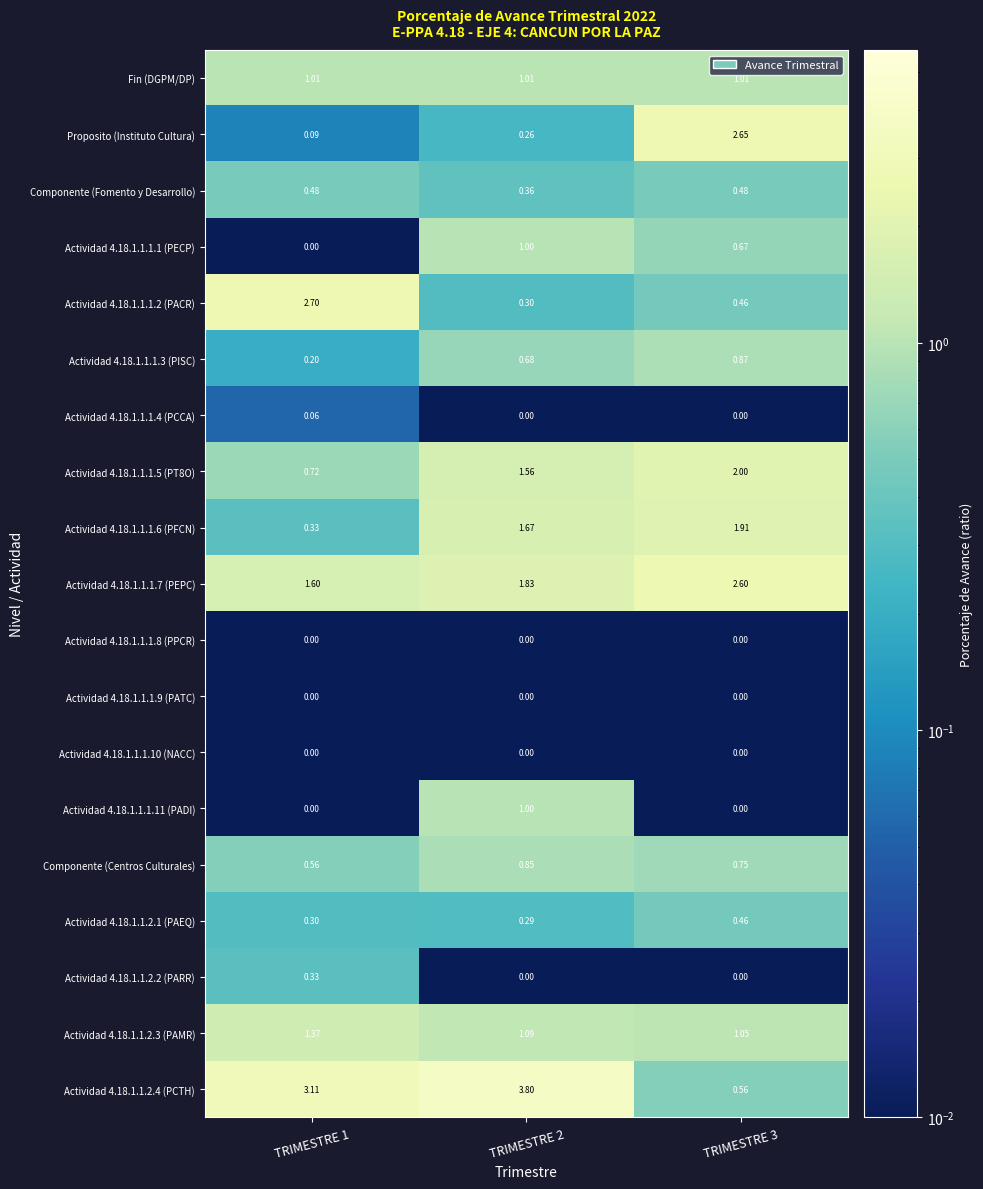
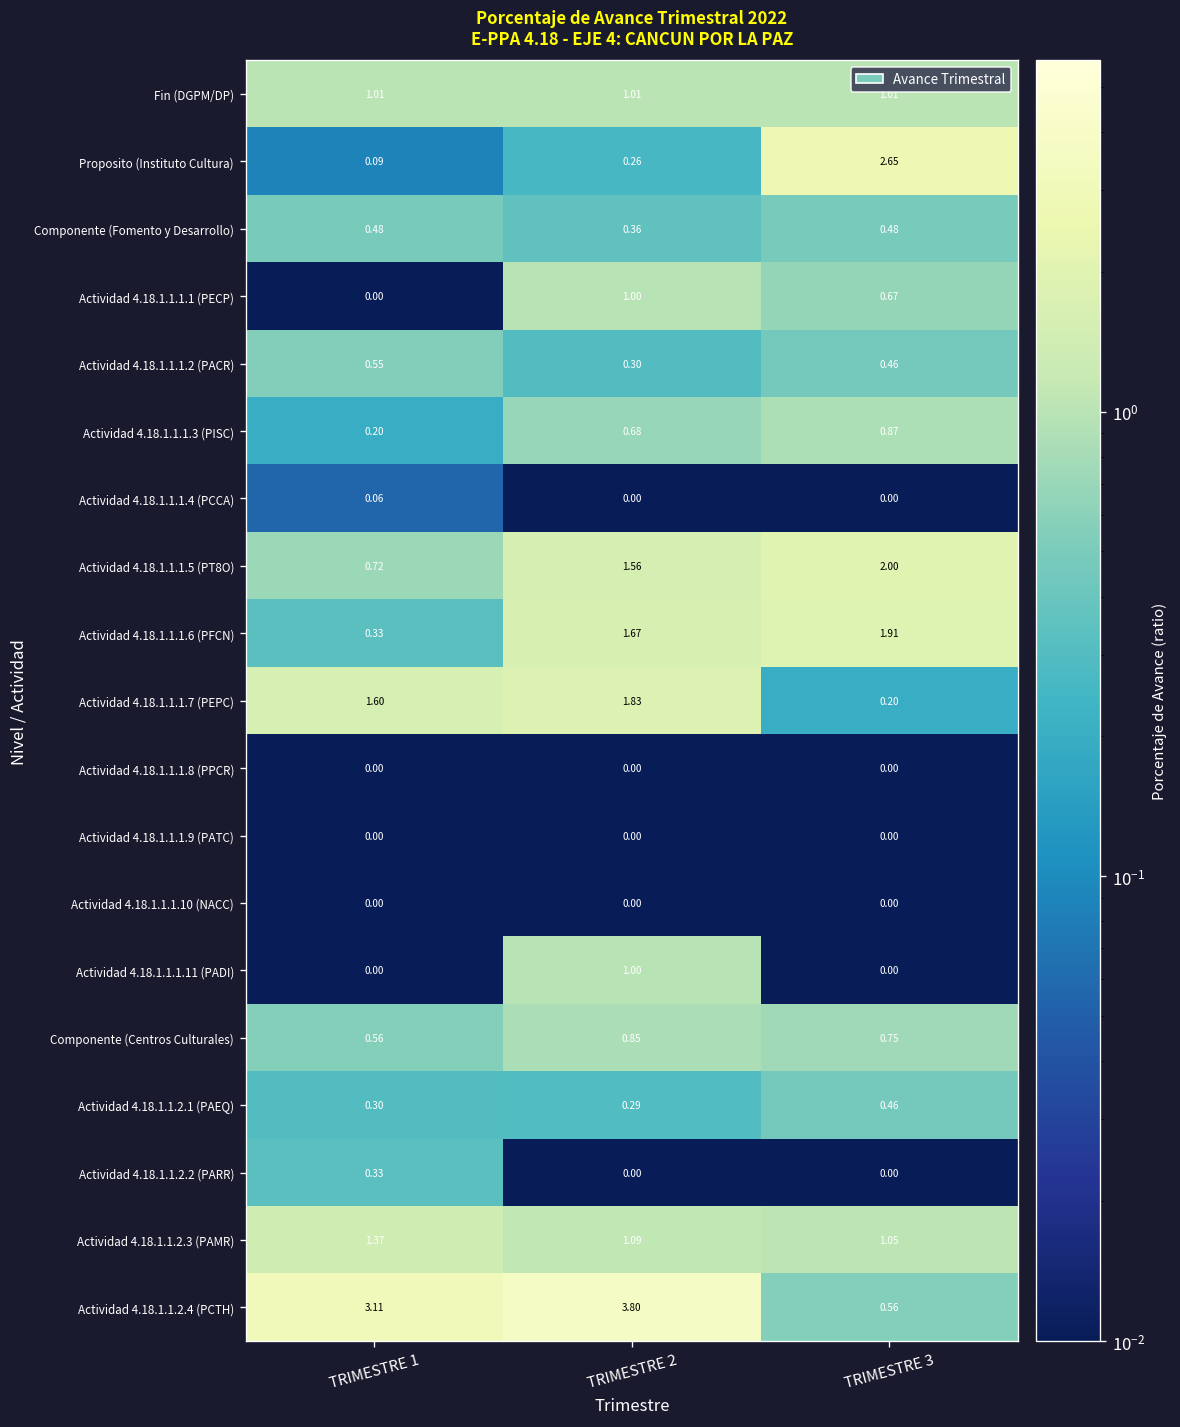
Actividad 4.18.1.1.1.2 (PACR), TRIMESTRE 1: 2.70 -> 0.55
Actividad 4.18.1.1.1.7 (PEPC), TRIMESTRE 3: 2.60 -> 0.20
